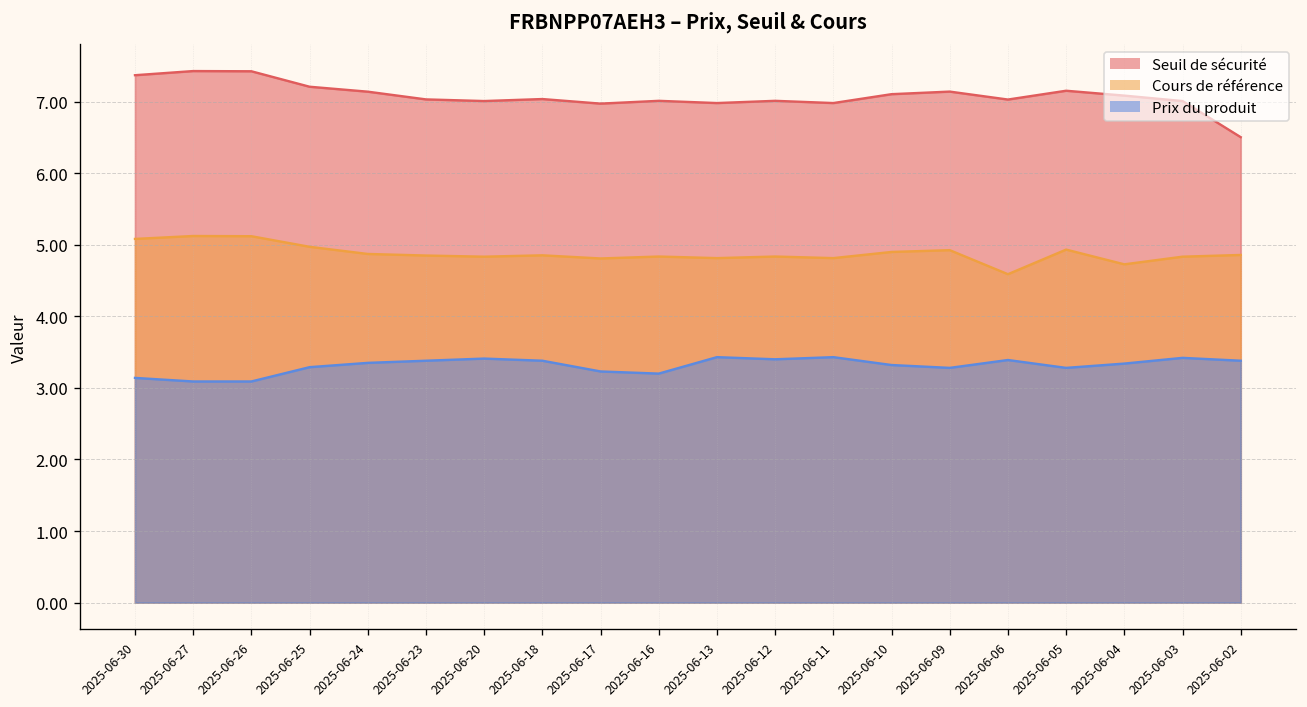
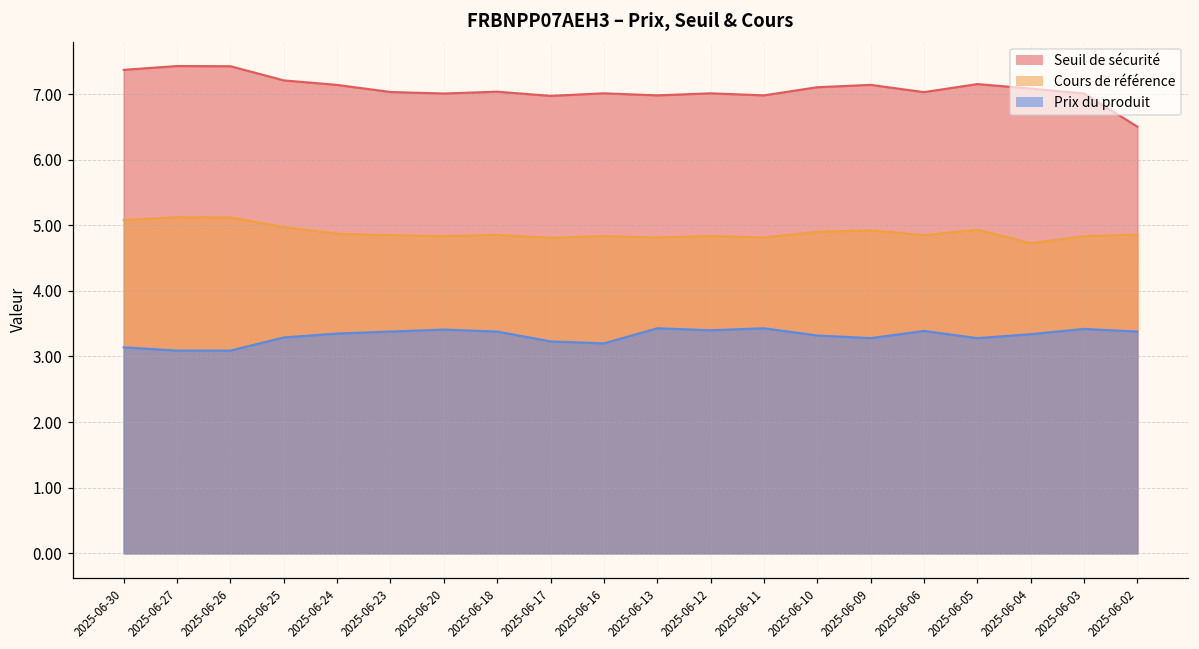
Cours de référence, 2025-06-06: 4.6 -> 4.8
